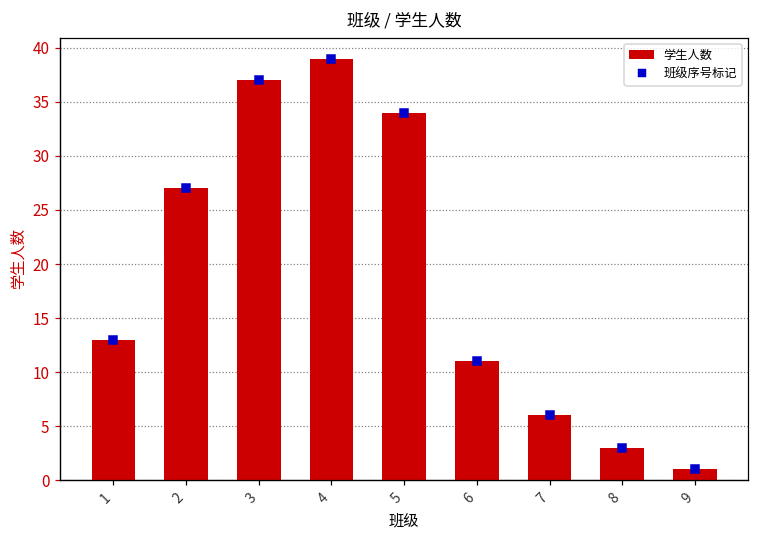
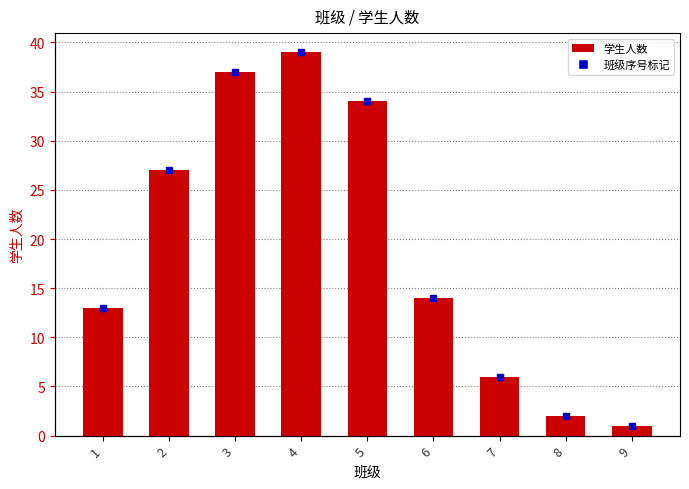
学生人数, 6: 11 -> 14
学生人数, 8: 3 -> 2
